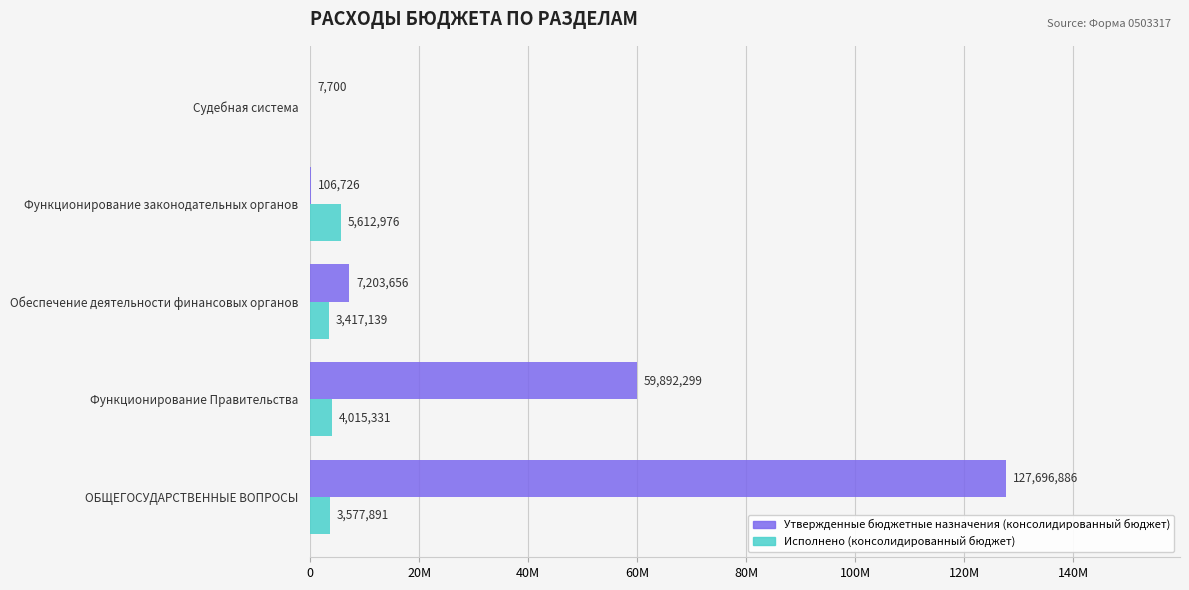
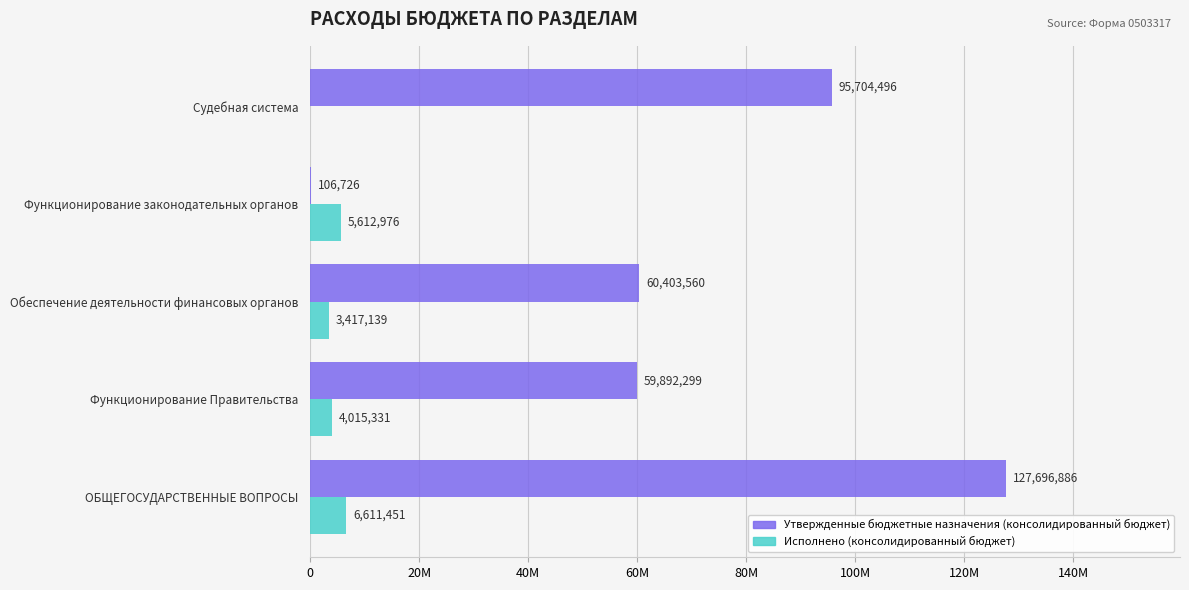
Утвержденные бюджетные назначения (консолидированный бюджет), Судебная система: 7,700 -> 95,704,496
Утвержденные бюджетные назначения (консолидированный бюджет), Обеспечение деятельности финансовых органов: 7,203,656 -> 60,403,560
Исполнено (консолидированный бюджет), ОБЩЕГОСУДАРСТВЕННЫЕ ВОПРОСЫ: 3,577,891 -> 6,611,451
